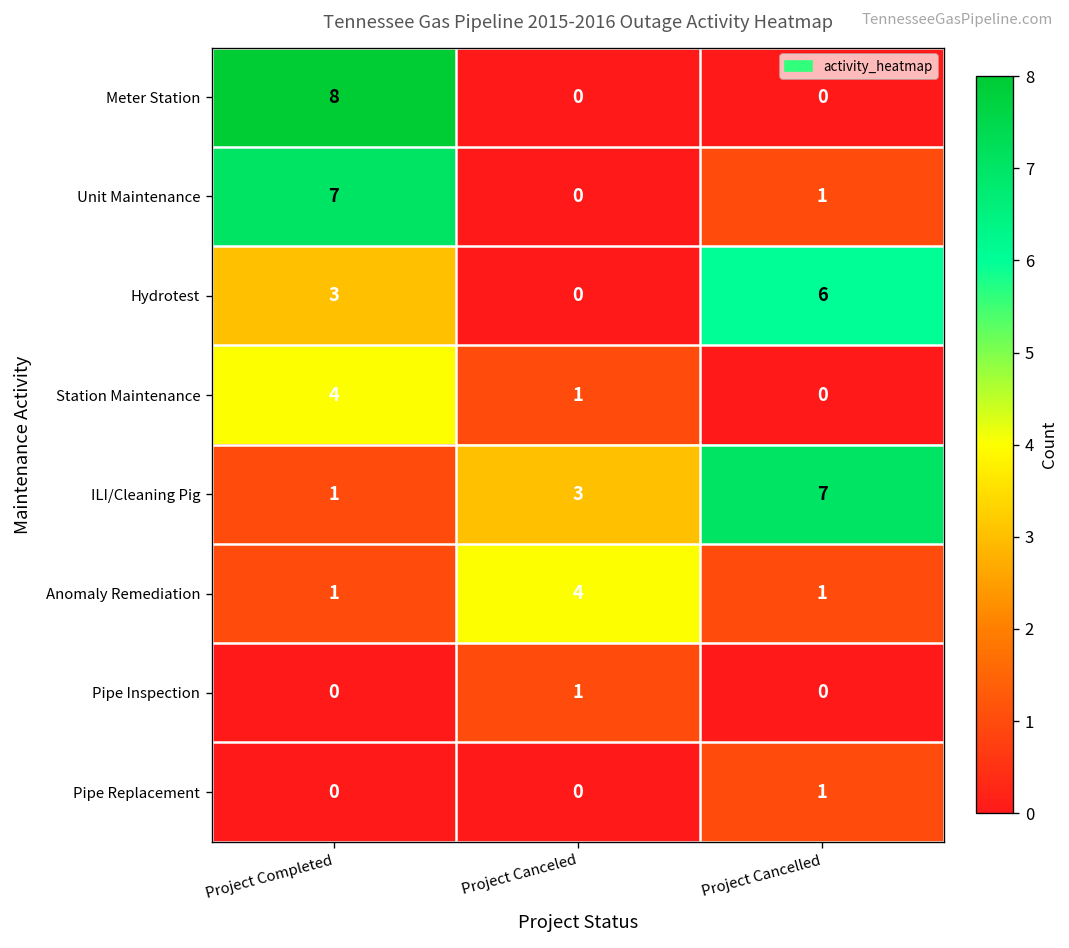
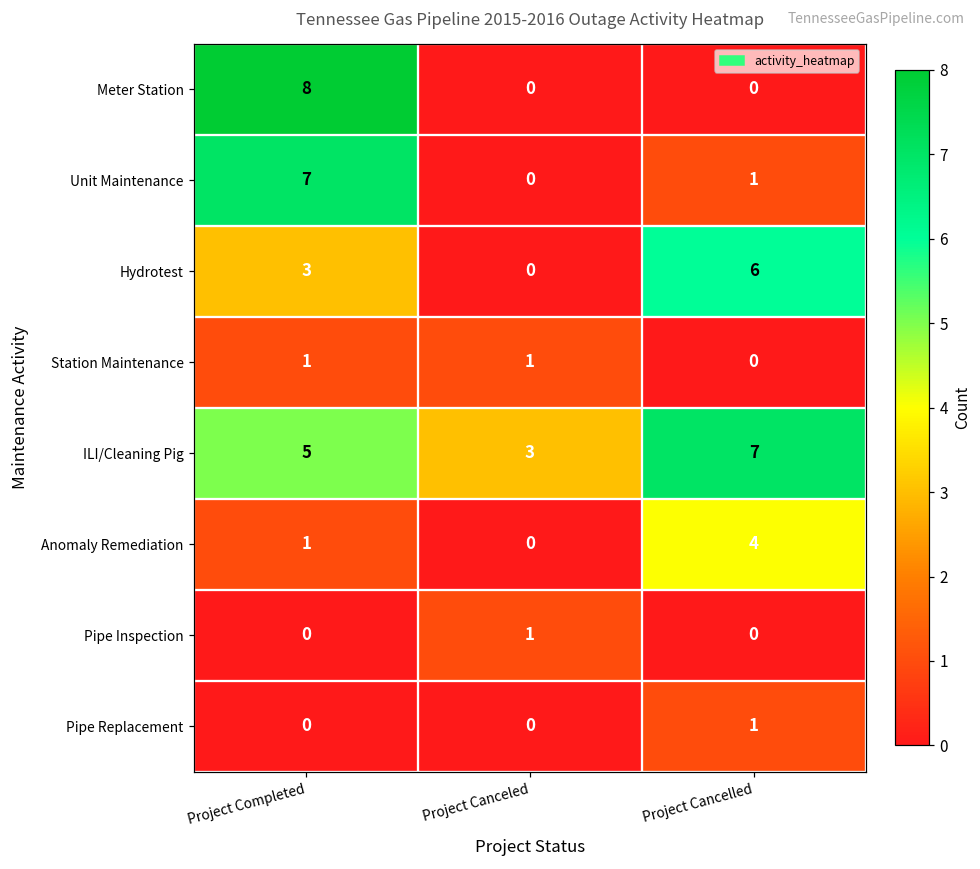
Station Maintenance, Project Completed: 4 -> 1
ILI/Cleaning Pig, Project Completed: 1 -> 5
Anomaly Remediation, Project Canceled: 4 -> 0
Anomaly Remediation, Project Cancelled: 1 -> 4
